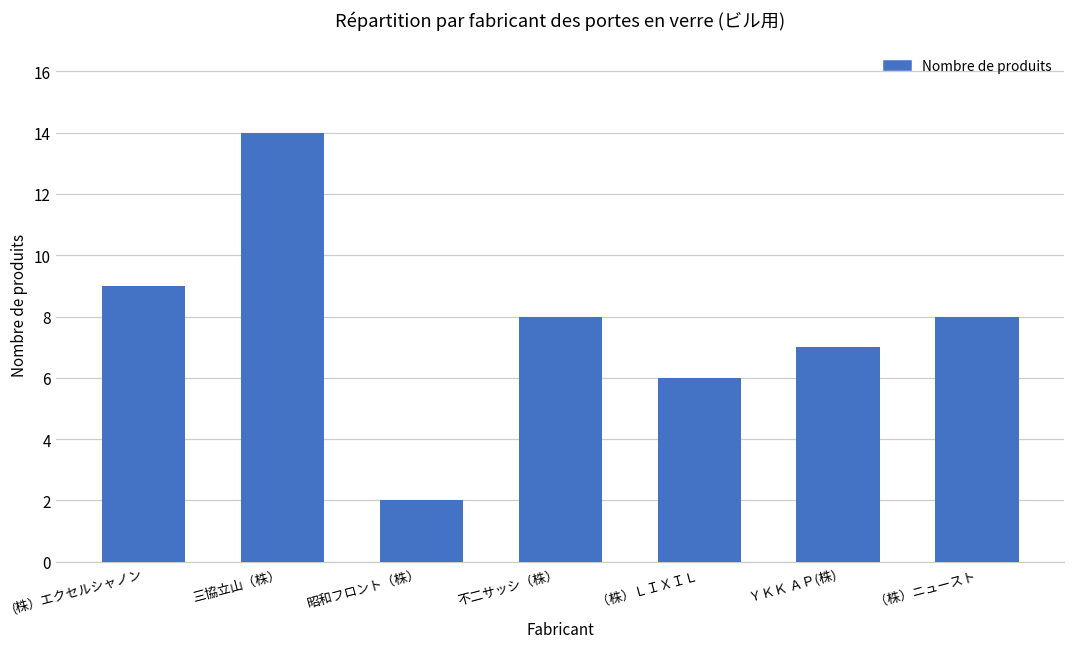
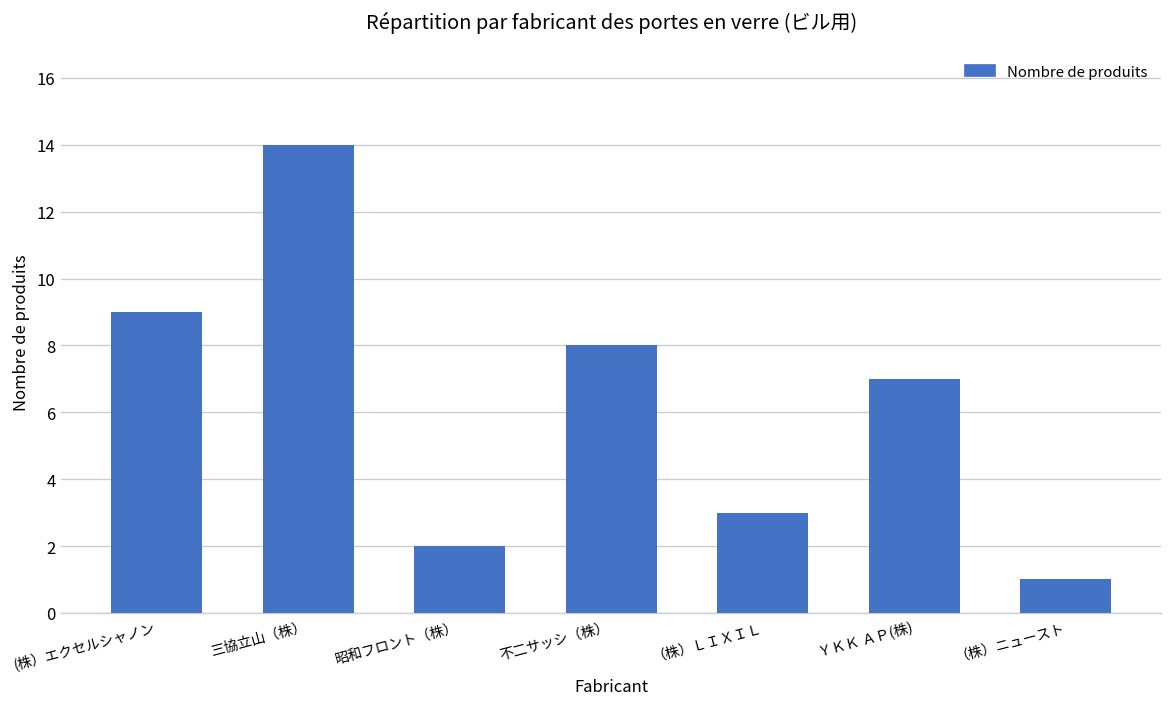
（株）ＬＩＸＩＬ: 6 -> 3
（株）ニュースト: 8 -> 1
